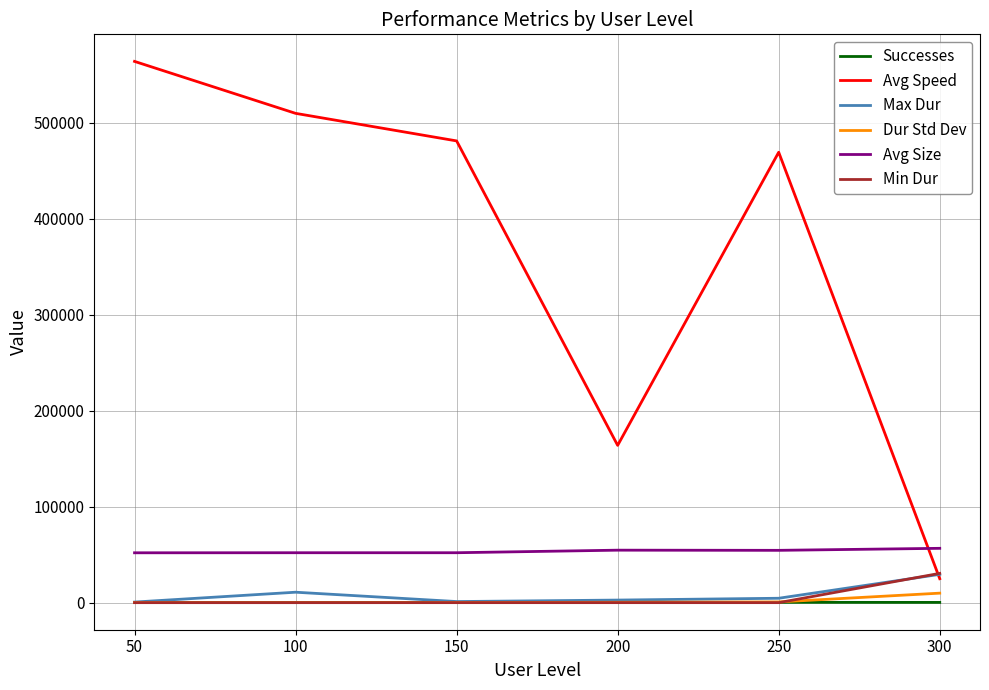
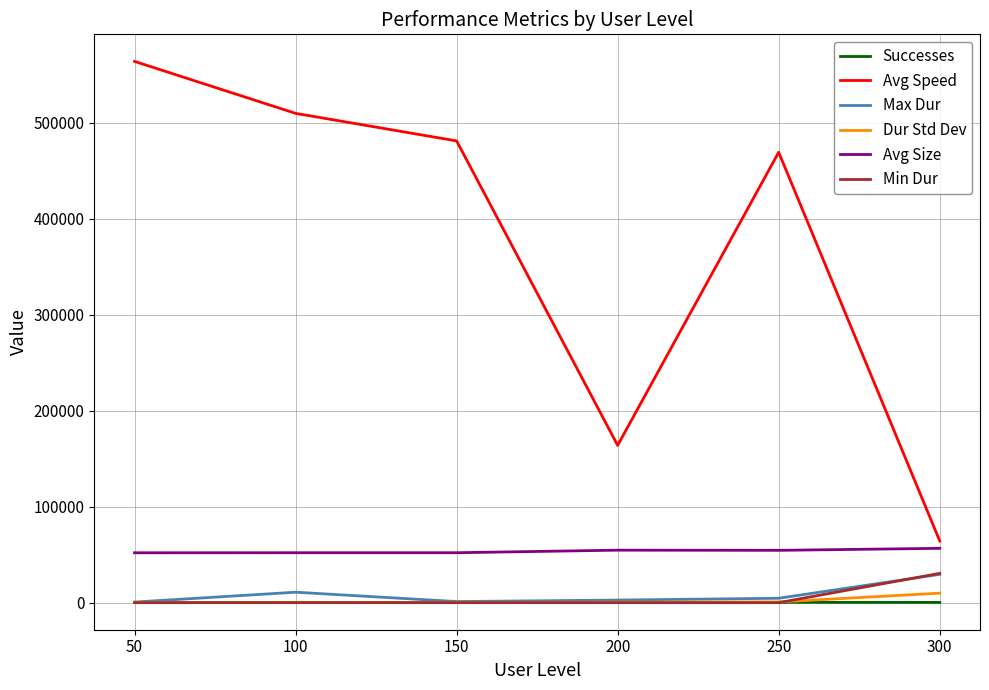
Avg Speed, 300: 20000 -> 60000
